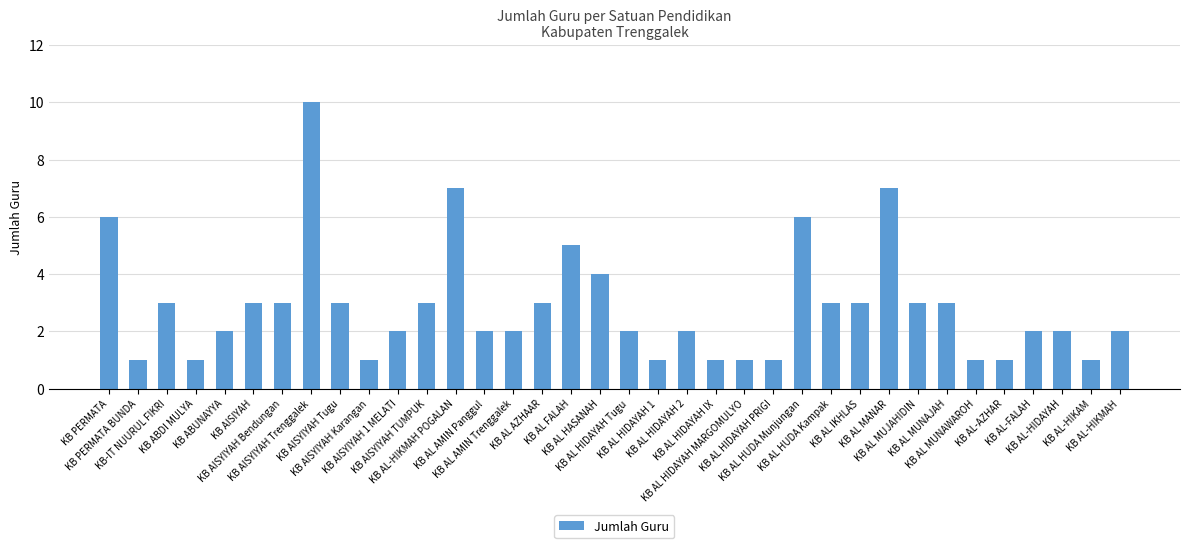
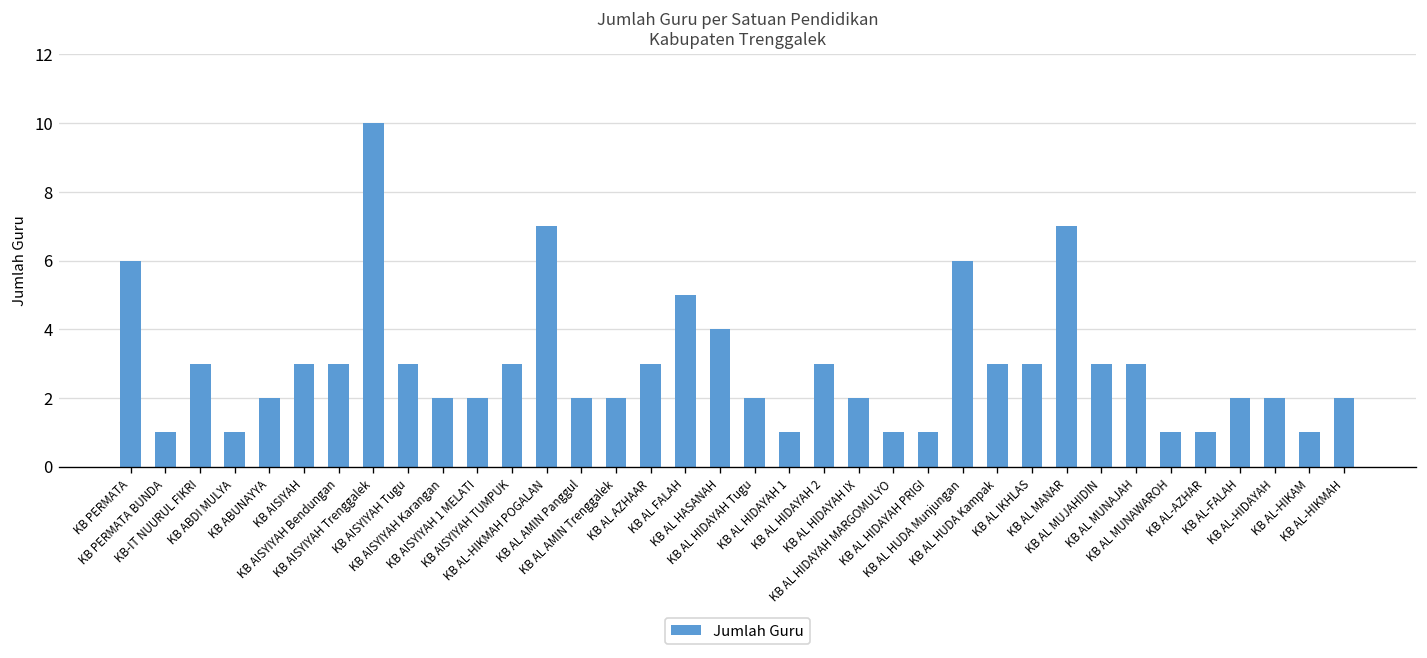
KB AISYIYAH Karangan: 1 -> 2
KB AL HIDAYAH 2: 2 -> 3
KB AL HIDAYAH IX: 1 -> 2
